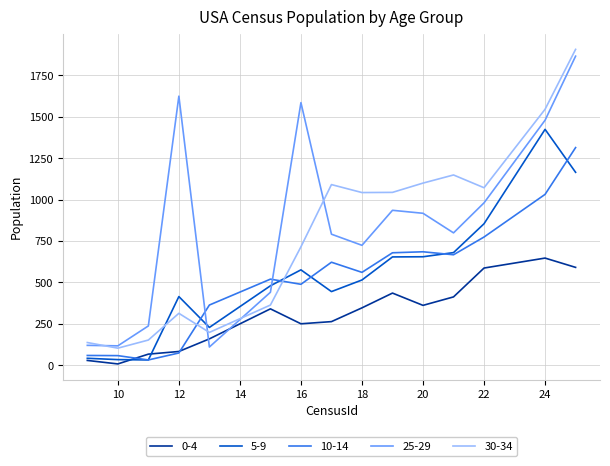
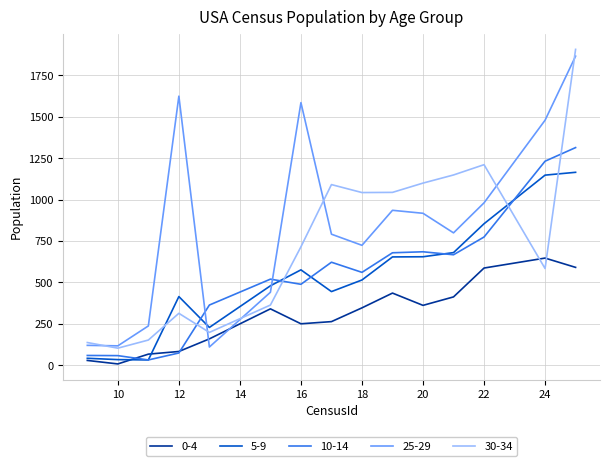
30-34, 22: 1070 -> 1210
5-9, 24: 1420 -> 1150
10-14, 24: 1030 -> 1230
30-34, 24: 1540 -> 580
